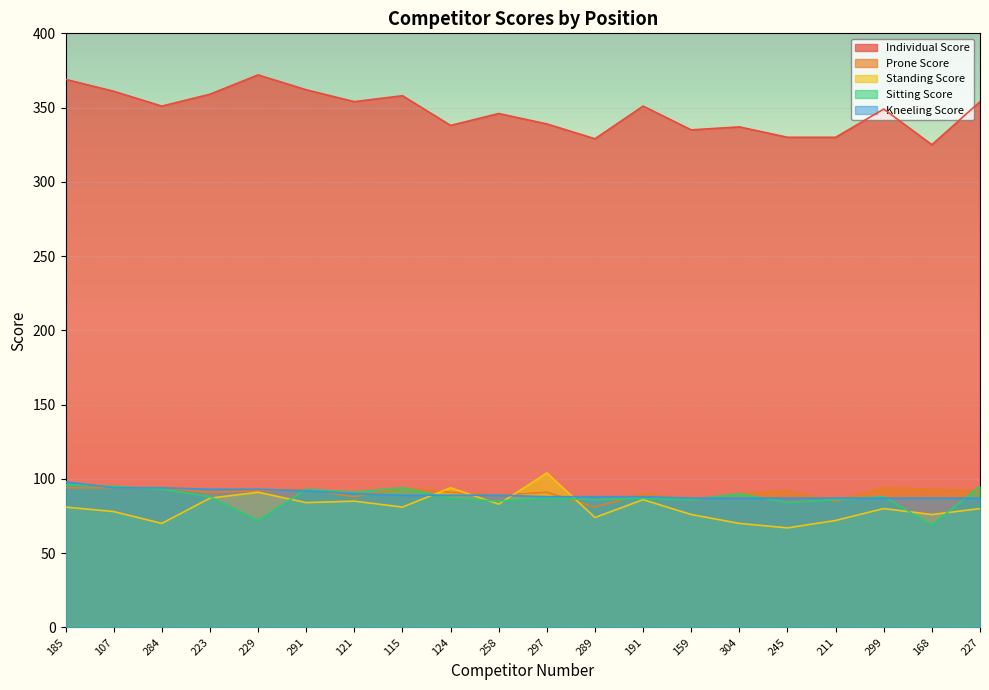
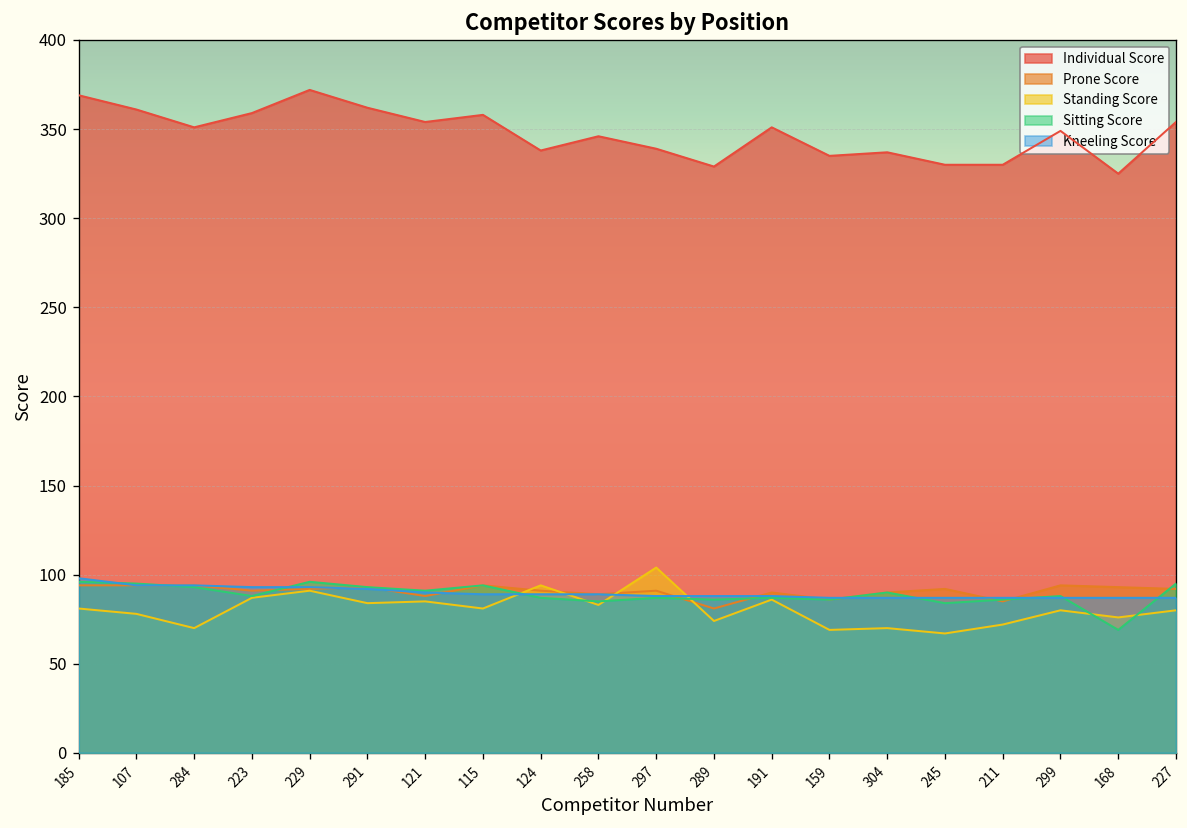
Sitting Score, 229: 72 -> 96
Standing Score, 159: 76 -> 69
